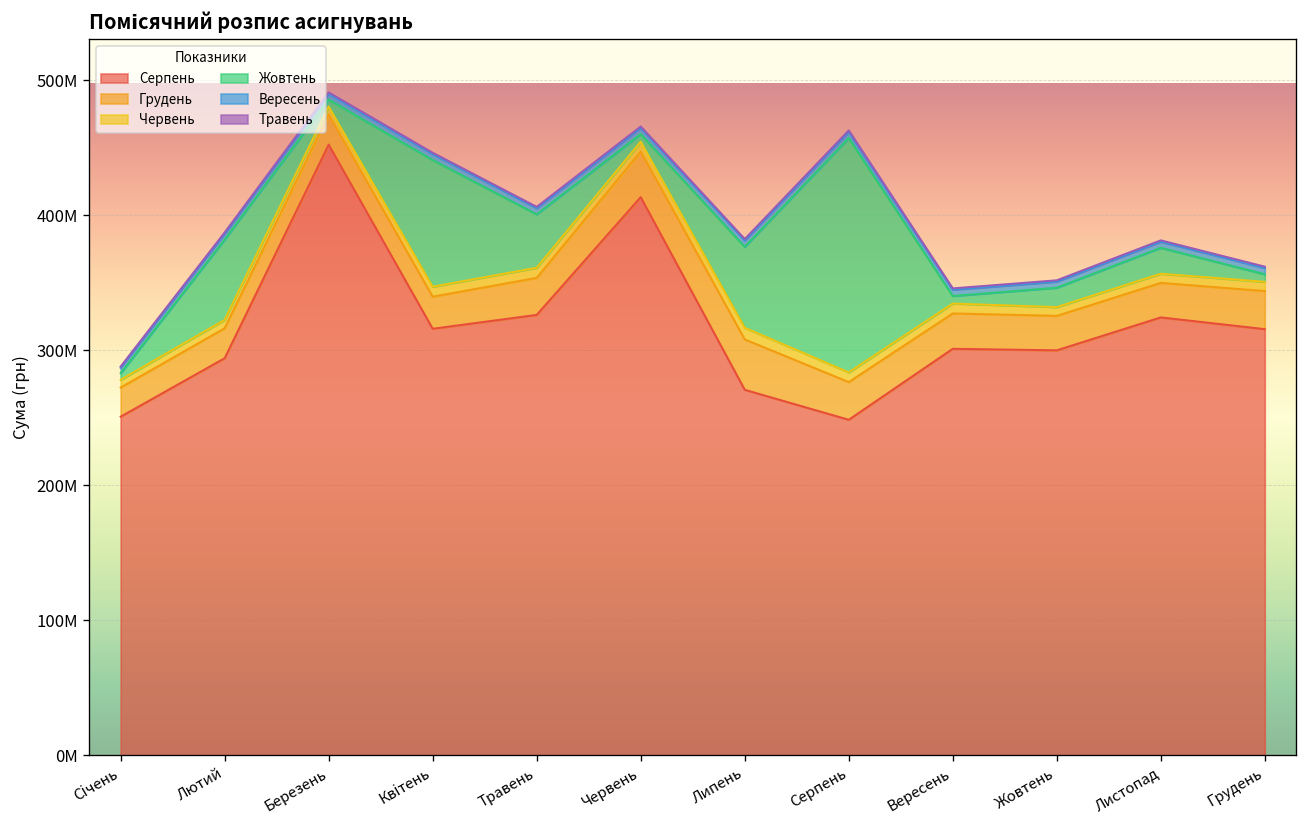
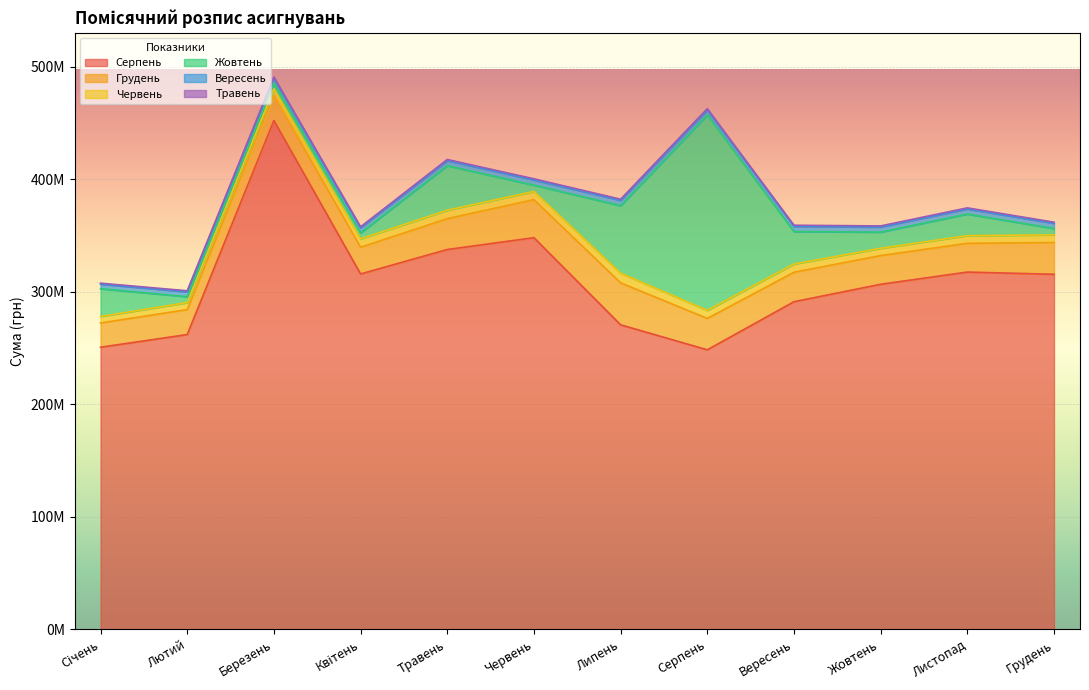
Жовтень, Січень: 5000000 -> 25000000
Серпень, Лютий: 294000000 -> 262000000
Жовтень, Лютий: 60000000 -> 5000000
Жовтень, Квітень: 94000000 -> 5000000
Серпень, Травень: 326000000 -> 338000000
Серпень, Червень: 413000000 -> 348000000
Серпень, Вересень: 301000000 -> 291000000
Жовтень, Вересень: 6000000 -> 29000000
Серпень, Жовтень: 300000000 -> 307000000
Серпень, Листопад: 324000000 -> 318000000
